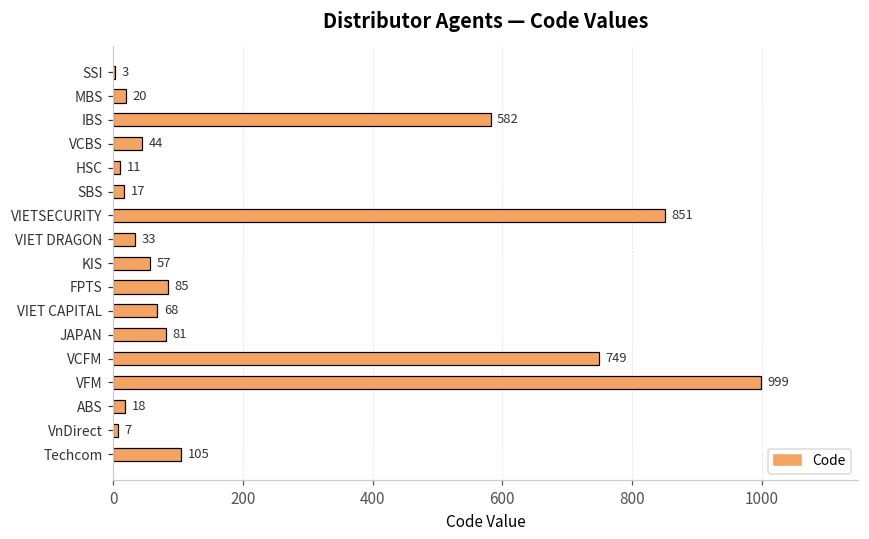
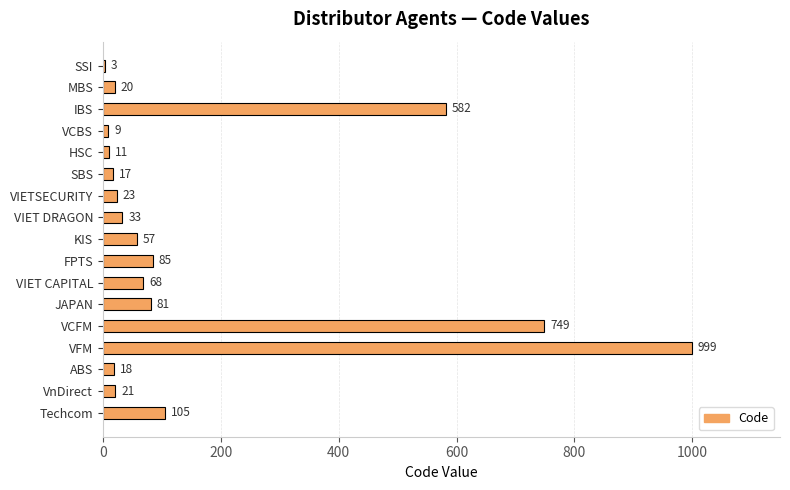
VCBS: 44 -> 9
VIETSECURITY: 851 -> 23
VnDirect: 7 -> 21
